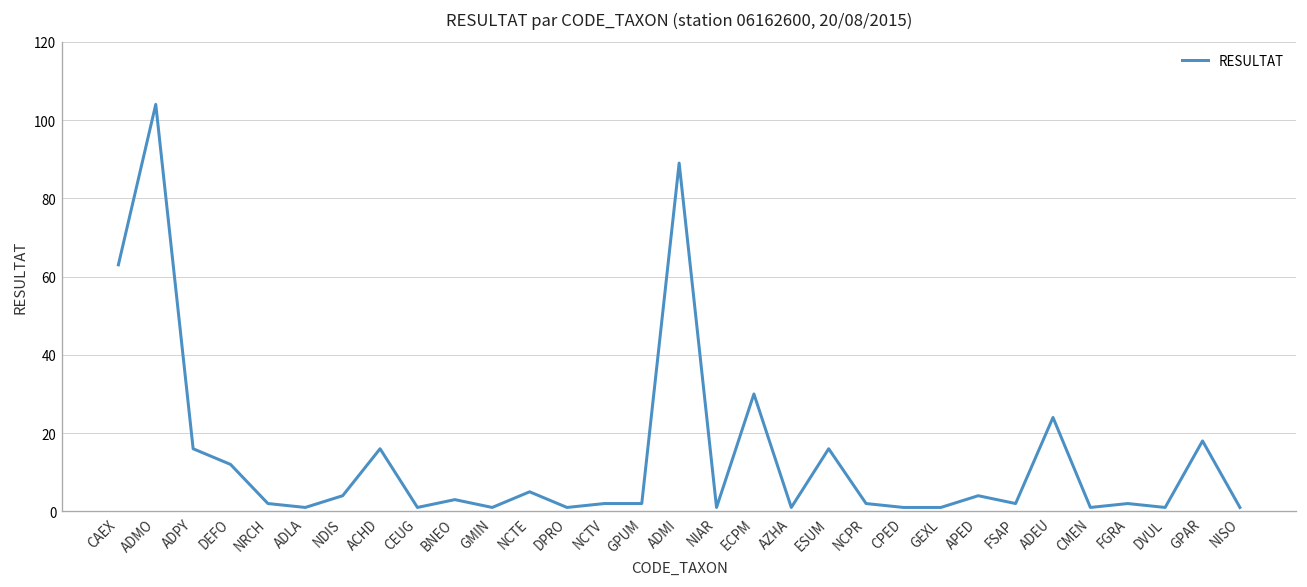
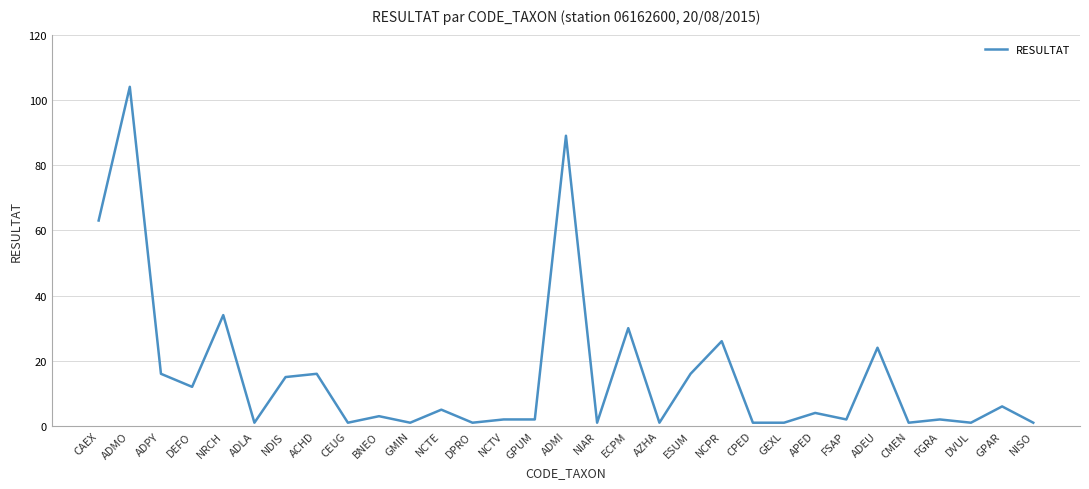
NRCH: 2 -> 34
NDIS: 4 -> 15
NCPR: 2 -> 26
GPAR: 18 -> 6
